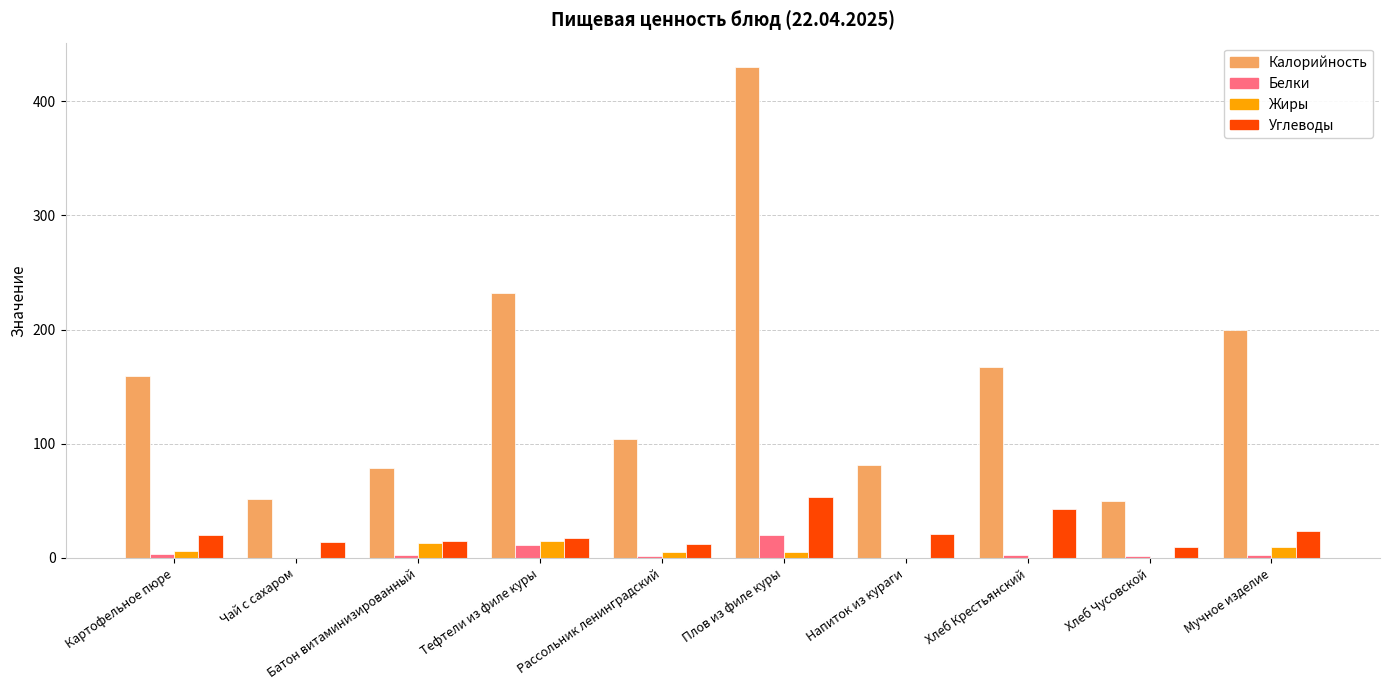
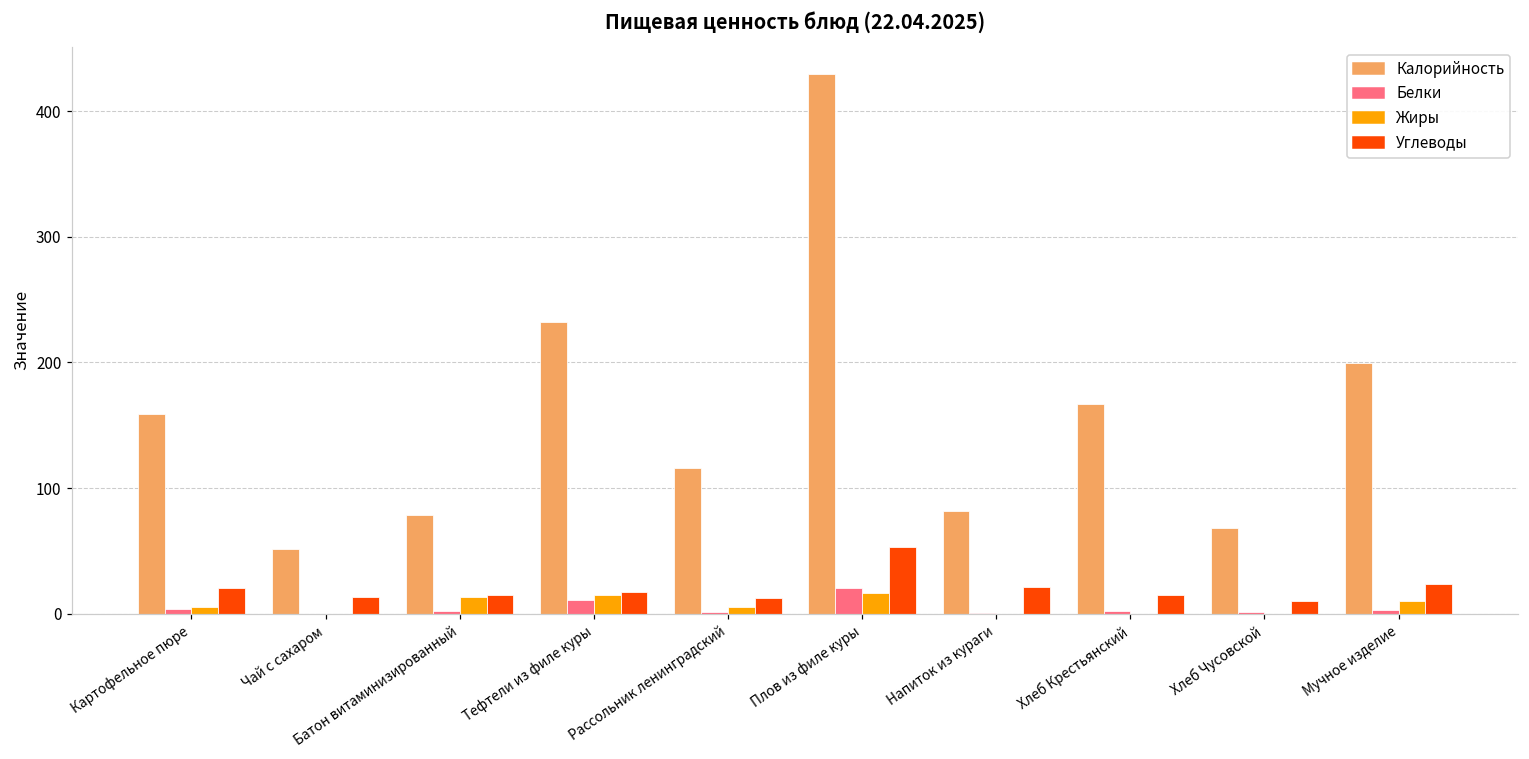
Калорийность, Рассольник ленинградский: 104 -> 116
Жиры, Плов из филе куры: 5 -> 17
Углеводы, Хлеб Крестьянский: 43 -> 15
Калорийность, Хлеб Чусовской: 50 -> 68
